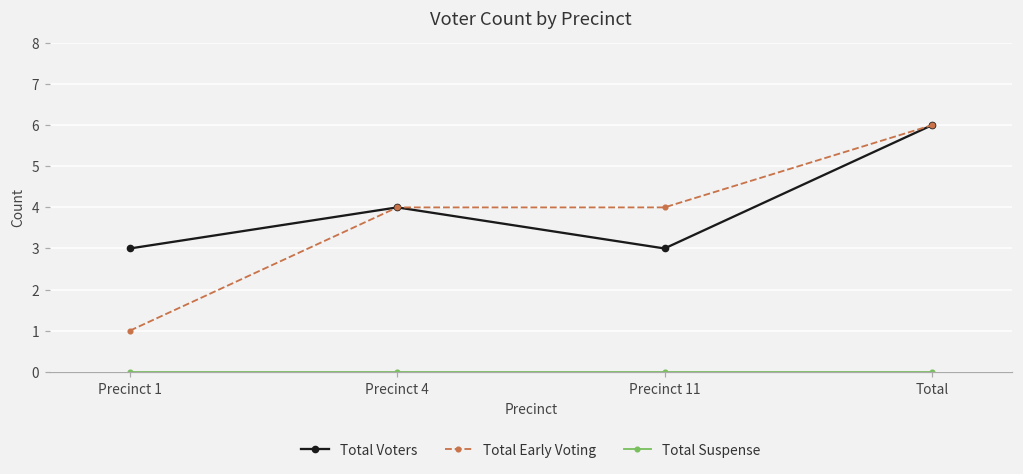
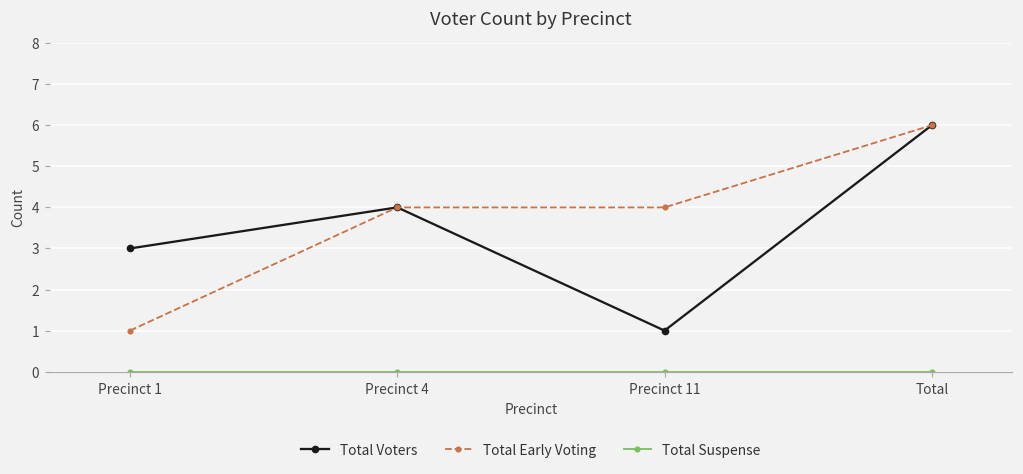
Total Voters, Precinct 11: 3 -> 1
